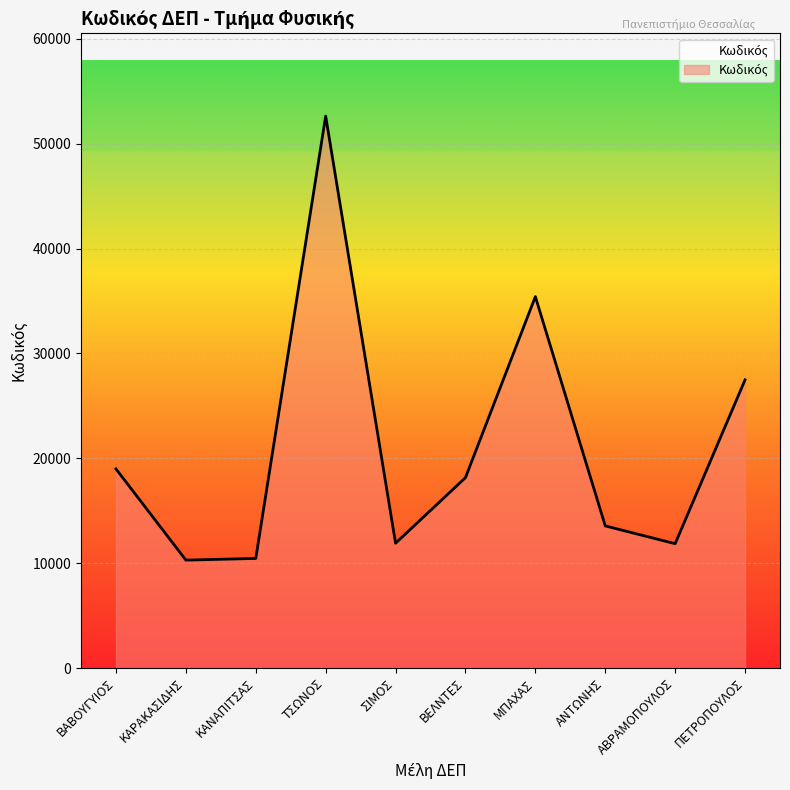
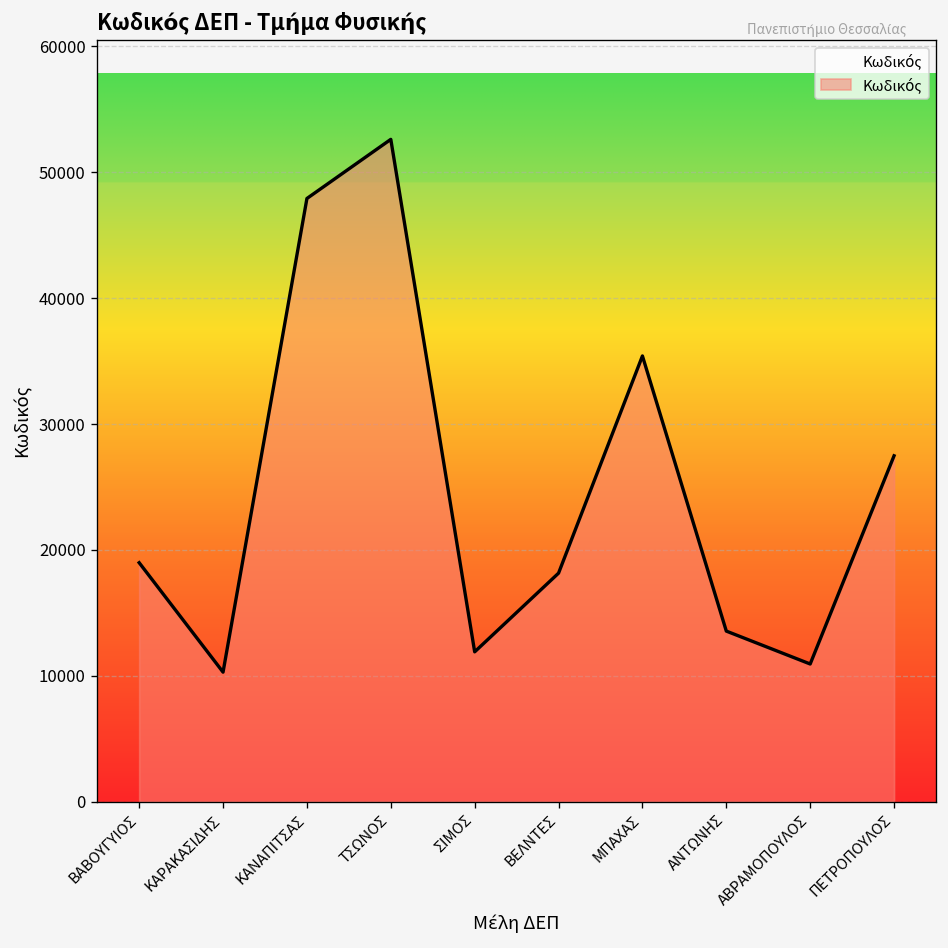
ΚΑΝΑΠΙΤΣΑΣ: 10500 -> 47900
ΑΒΡΑΜΟΠΟΥΛΟΣ: 11900 -> 10900
